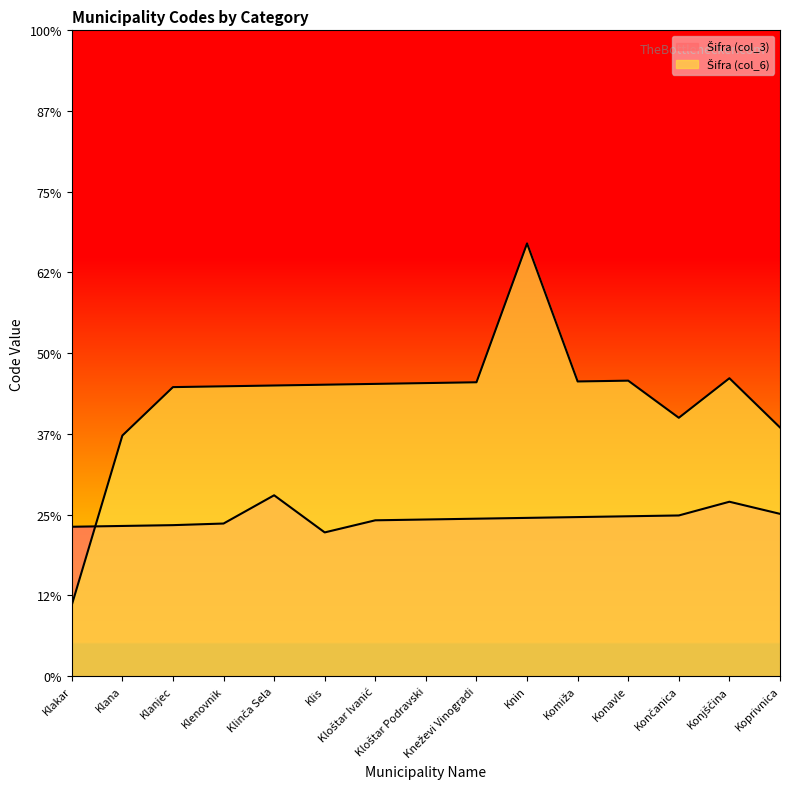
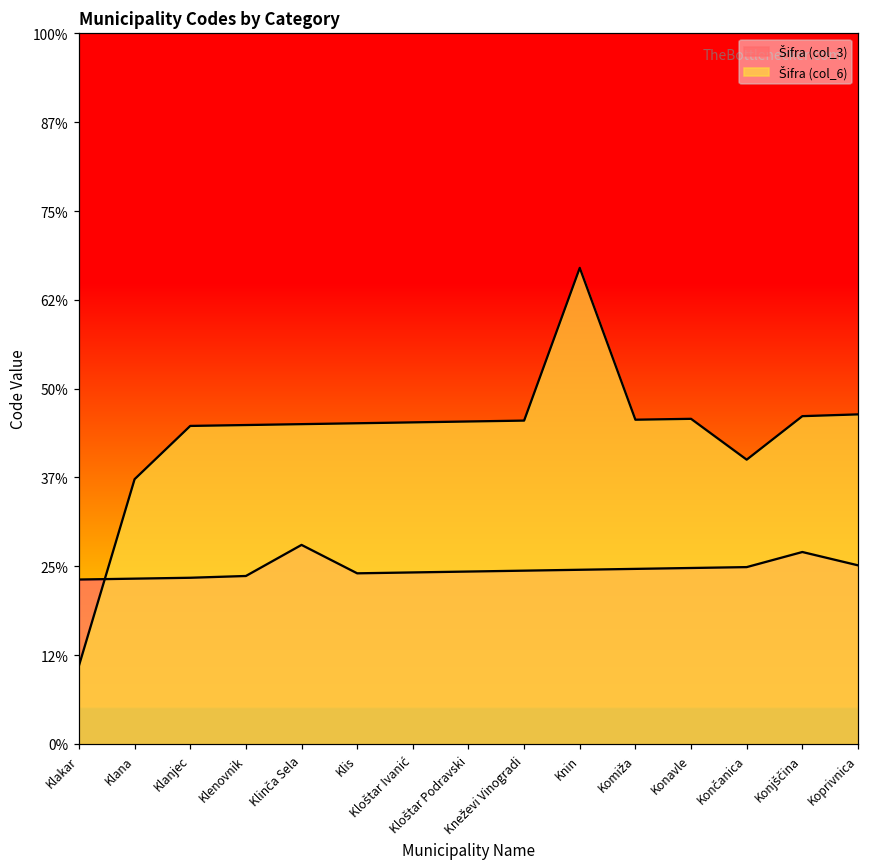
Šifra (col_3), Klis: 22% -> 24%
Šifra (col_6), Koprivnica: 39% -> 46%
